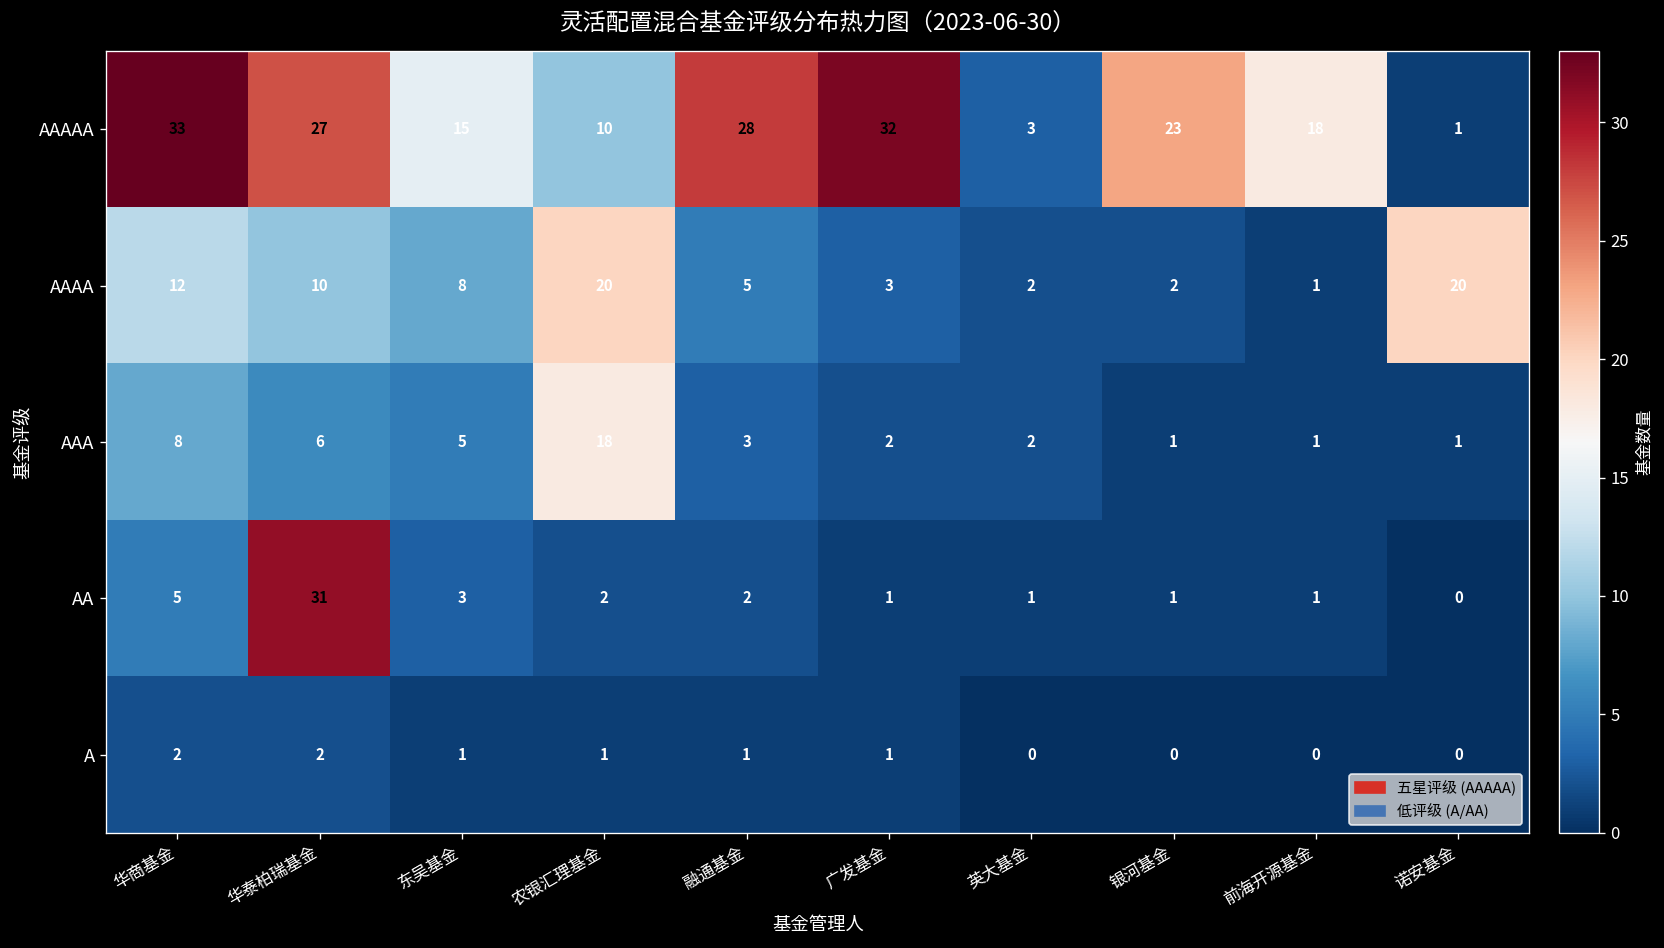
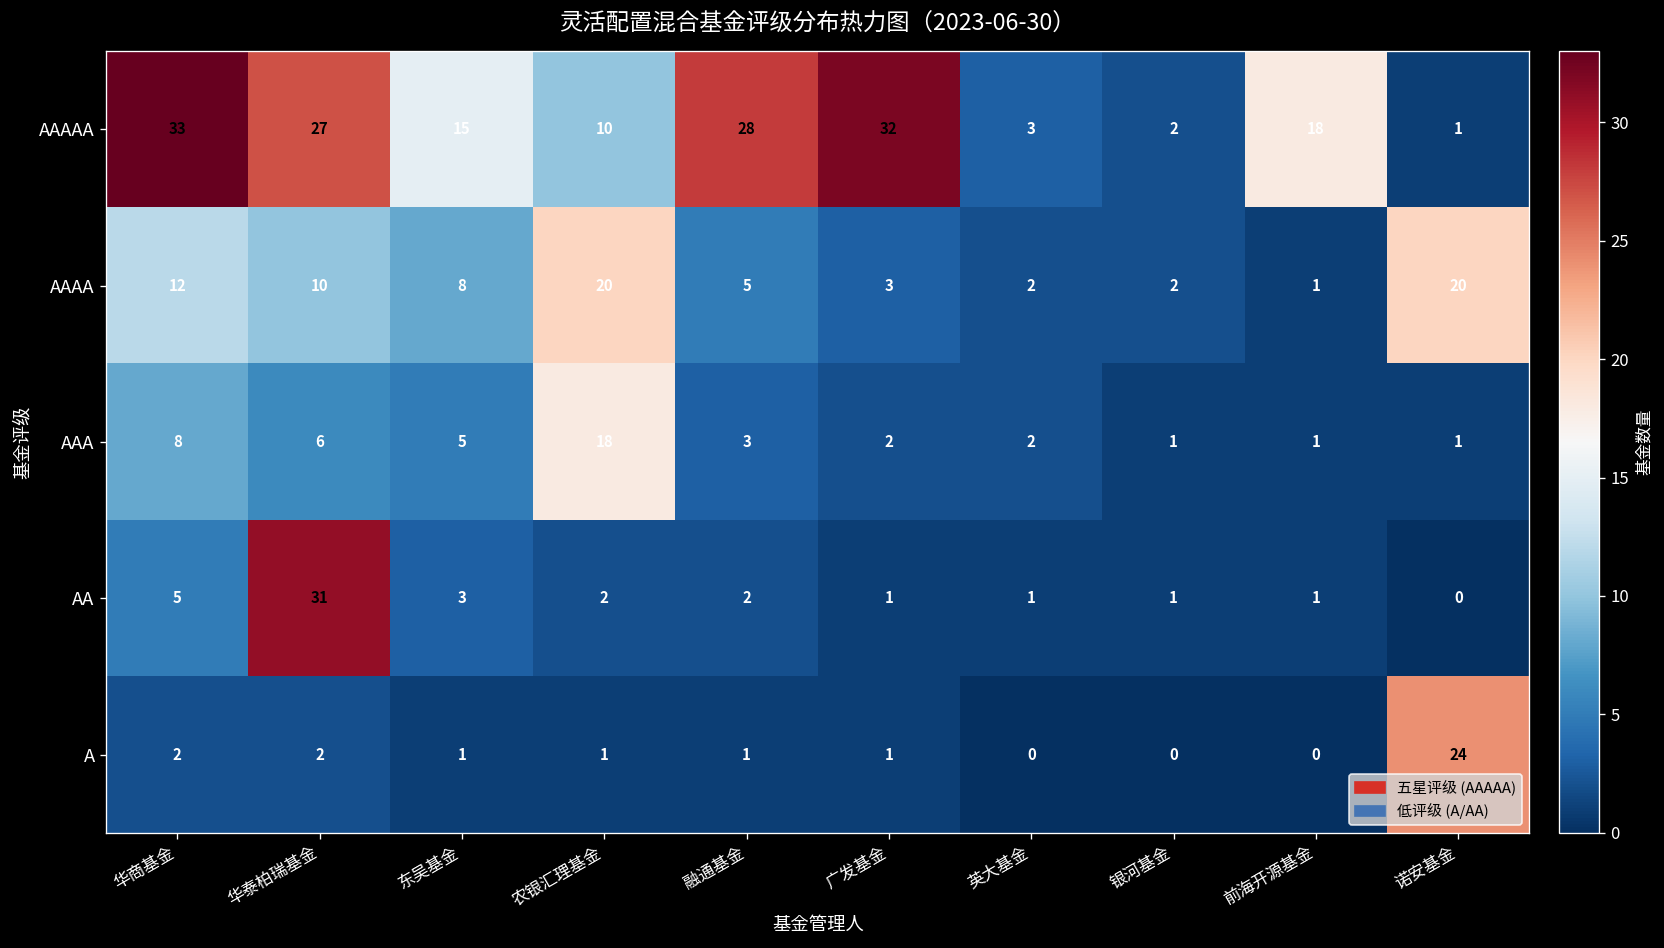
AAAAA, 银河基金: 23 -> 2
A, 诺安基金: 0 -> 24
